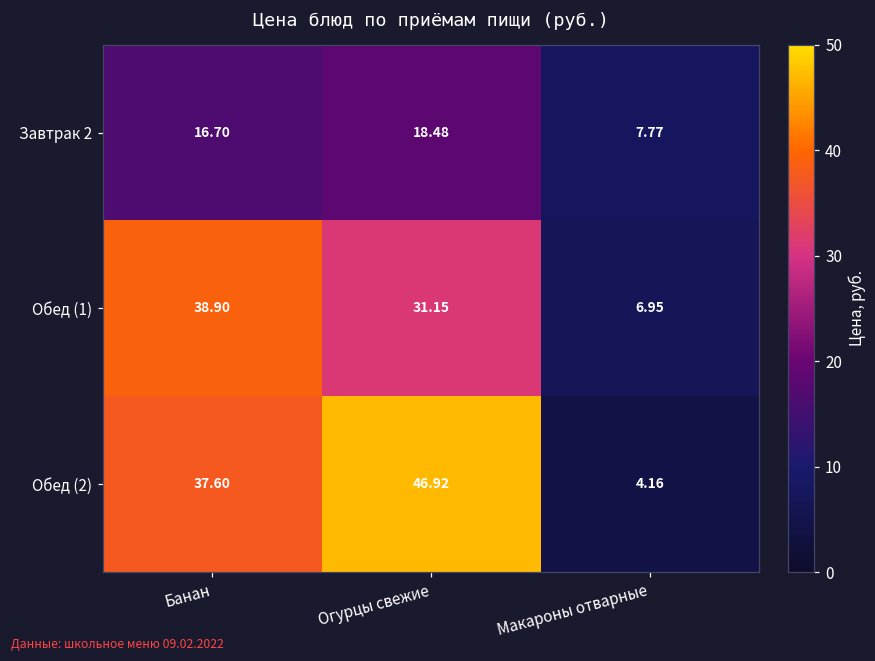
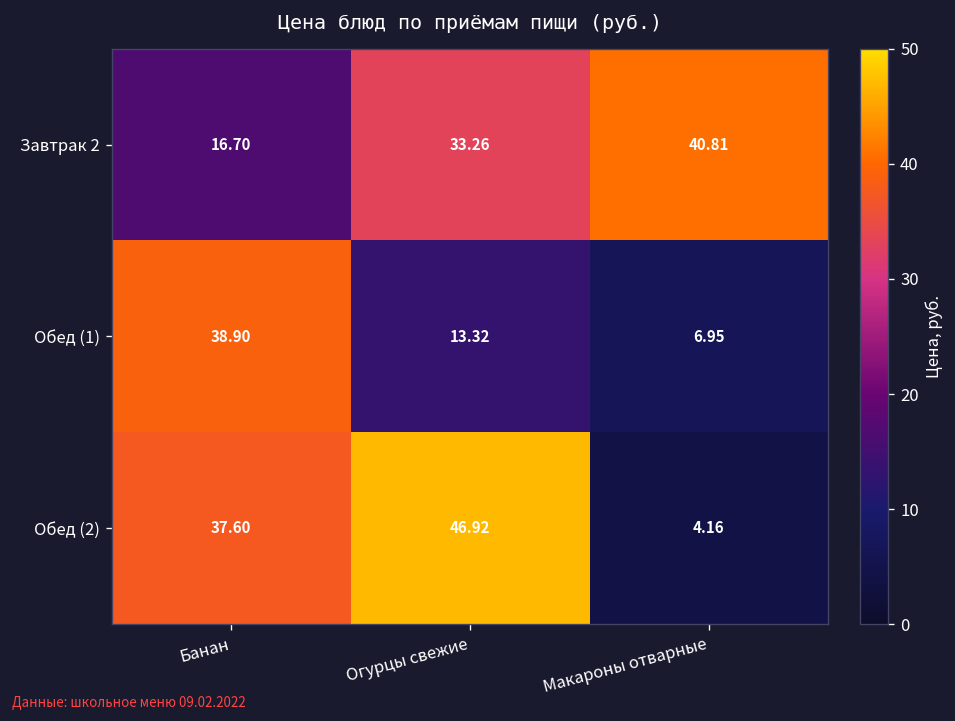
Завтрак 2, Огурцы свежие: 18.48 -> 33.26
Завтрак 2, Макароны отварные: 7.77 -> 40.81
Обед (1), Огурцы свежие: 31.15 -> 13.32
